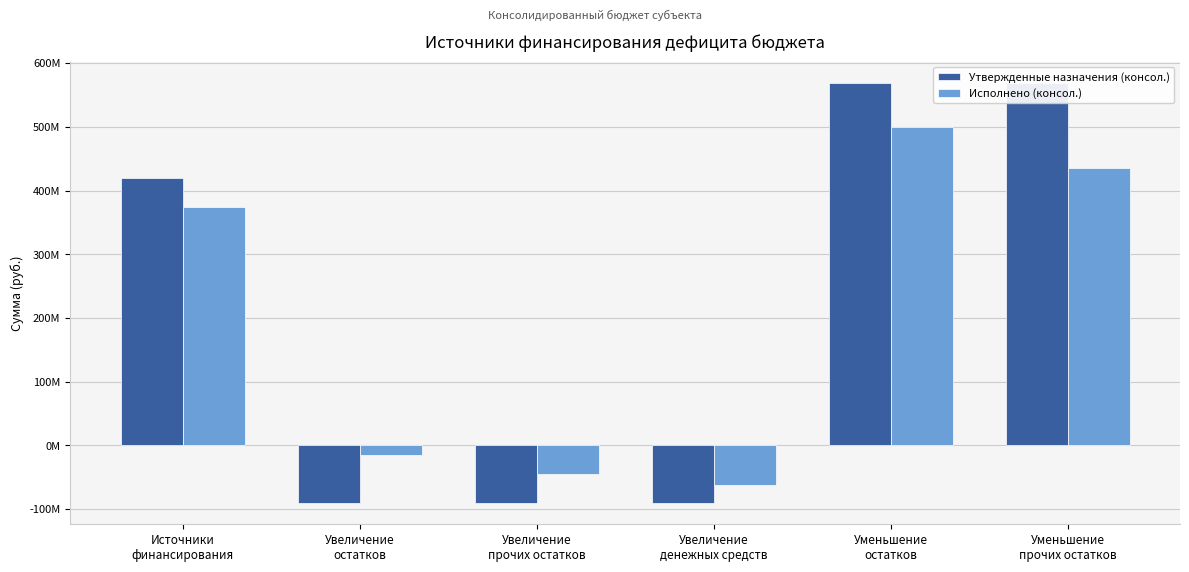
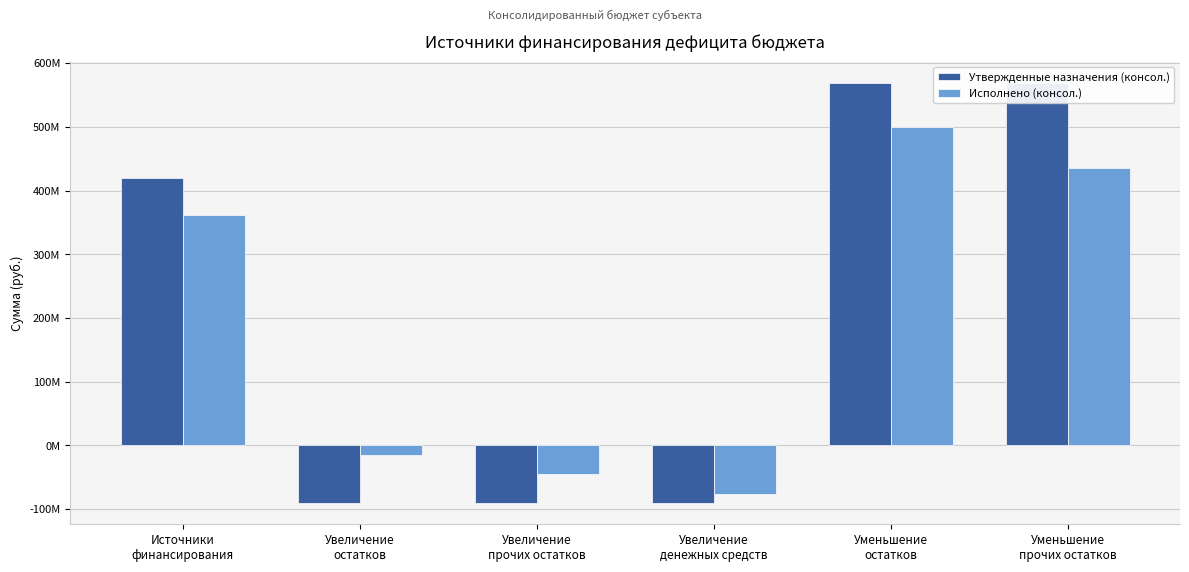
Исполнено (консол.), Источники финансирования: 370000000 -> 360000000
Исполнено (консол.), Увеличение денежных средств: -60000000 -> -80000000
